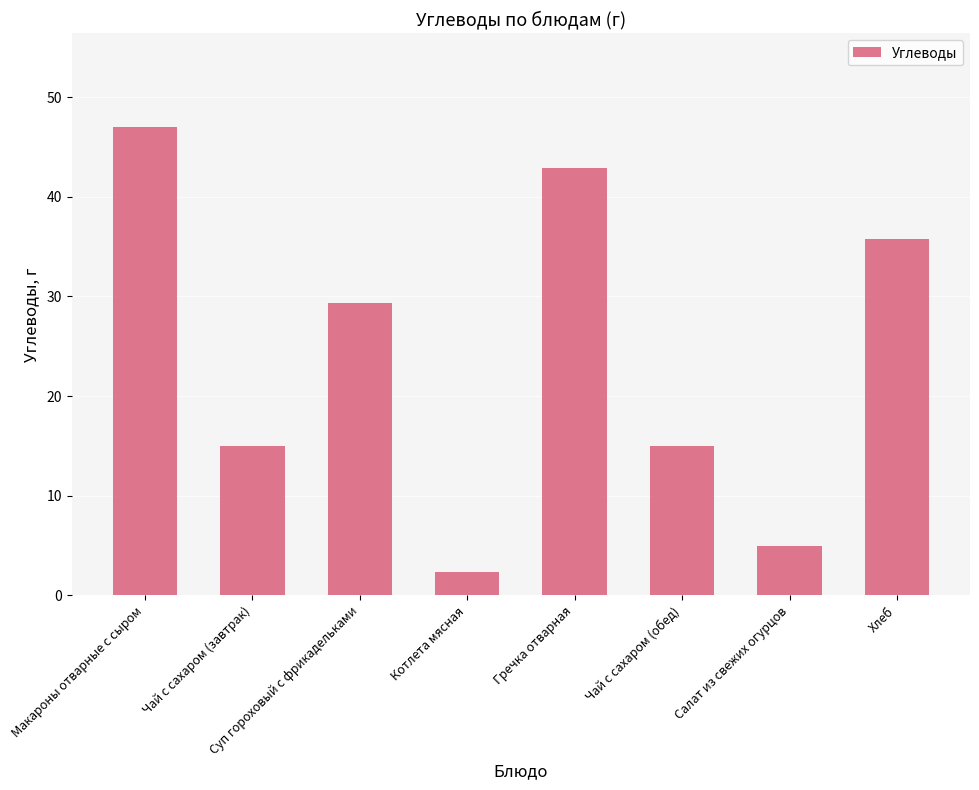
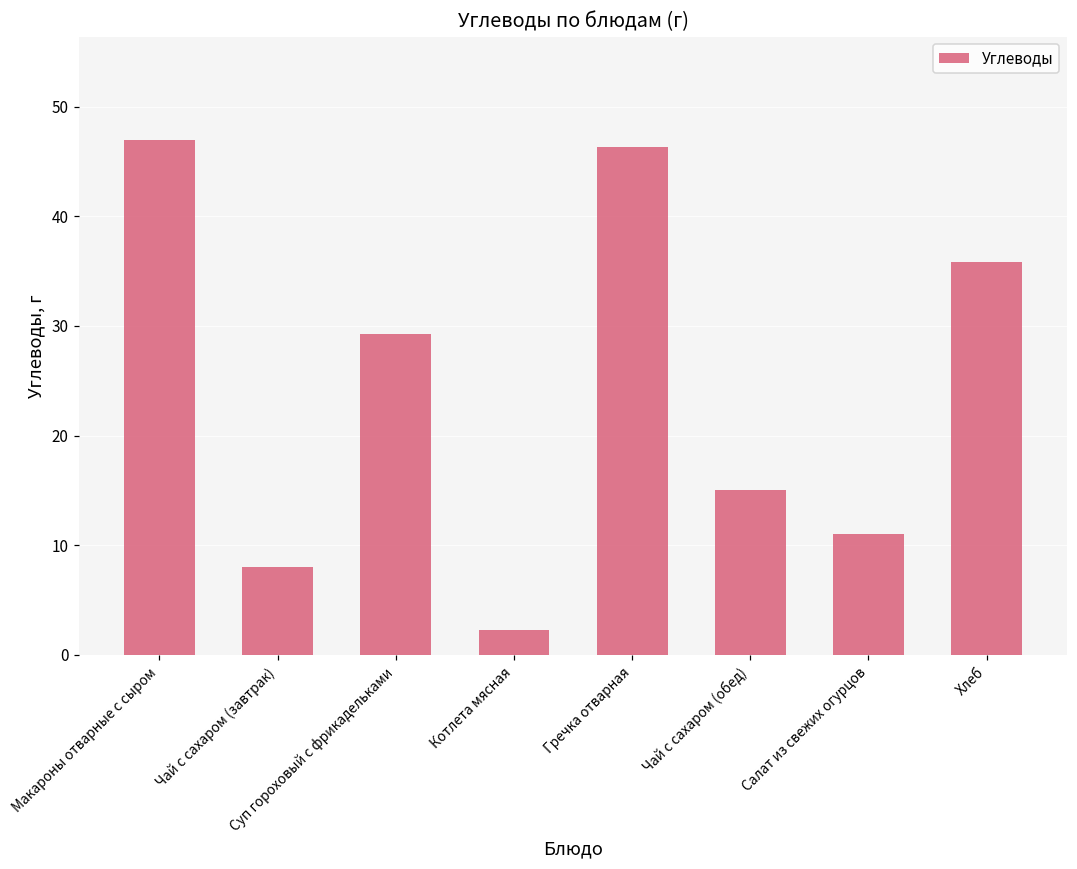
Чай с сахаром (завтрак): 15 -> 8
Гречка отварная: 43 -> 46
Салат из свежих огурцов: 5 -> 11
